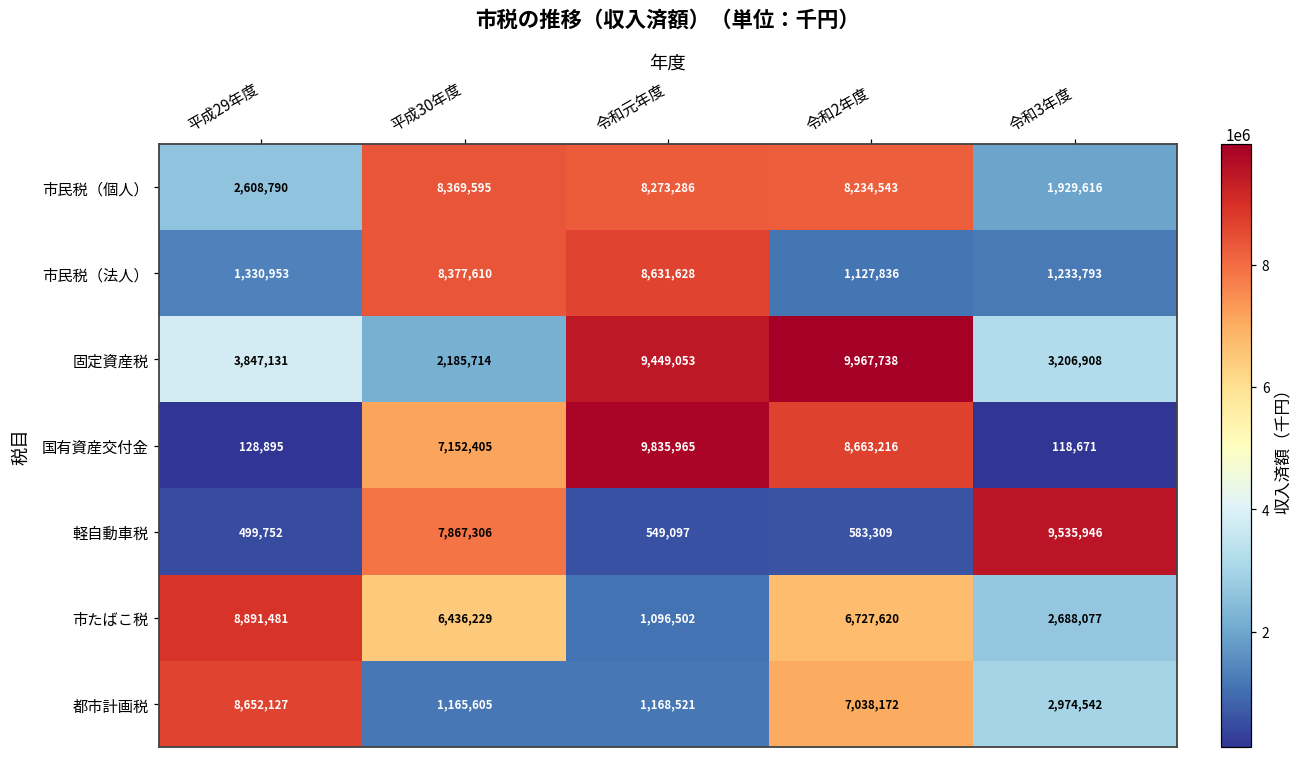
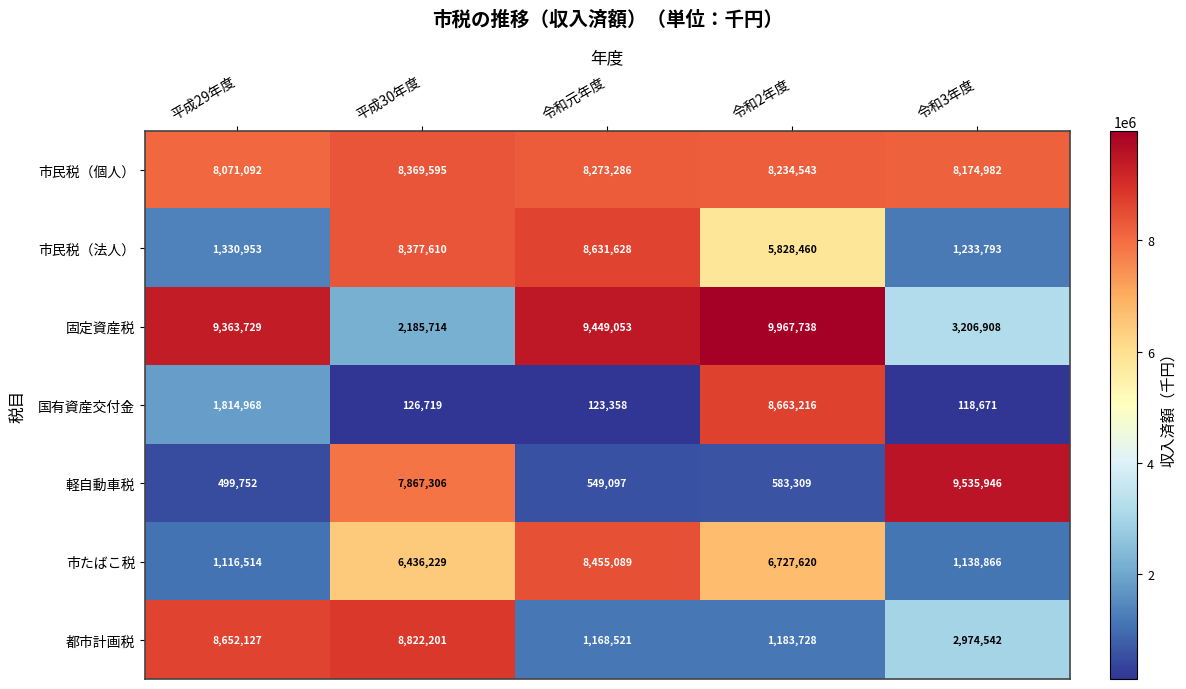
市民税（個人）, 平成29年度: 2,608,790 -> 8,071,092
市民税（個人）, 令和3年度: 1,929,616 -> 8,174,982
市民税（法人）, 令和2年度: 1,127,836 -> 5,828,460
固定資産税, 平成29年度: 3,847,131 -> 9,363,729
国有資産交付金, 平成29年度: 128,895 -> 1,814,968
国有資産交付金, 平成30年度: 7,152,405 -> 126,719
国有資産交付金, 令和元年度: 9,835,965 -> 123,358
市たばこ税, 平成29年度: 8,891,481 -> 1,116,514
市たばこ税, 令和元年度: 1,096,502 -> 8,455,089
市たばこ税, 令和3年度: 2,688,077 -> 1,138,866
都市計画税, 平成30年度: 1,165,605 -> 8,822,201
都市計画税, 令和2年度: 7,038,172 -> 1,183,728
